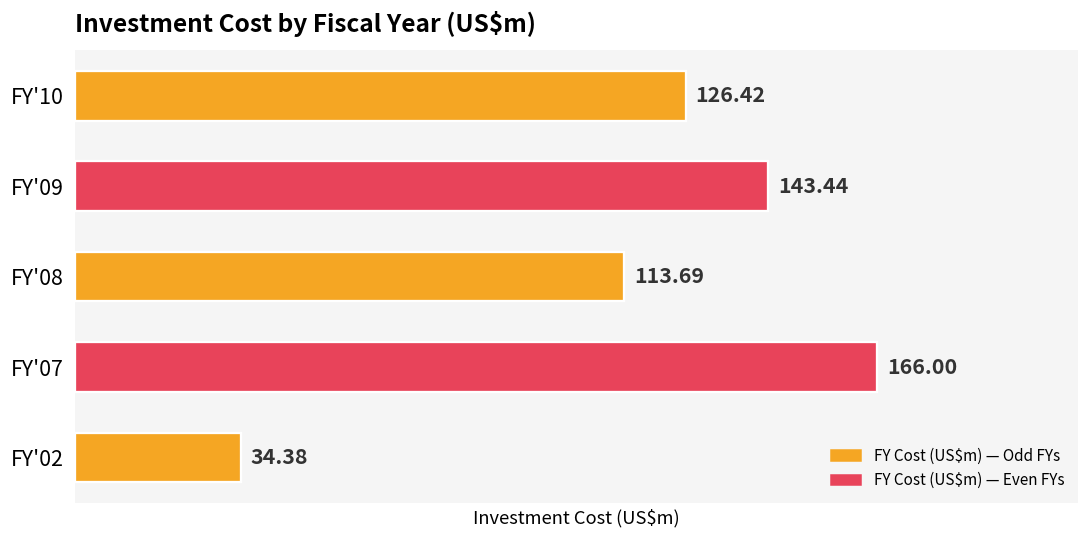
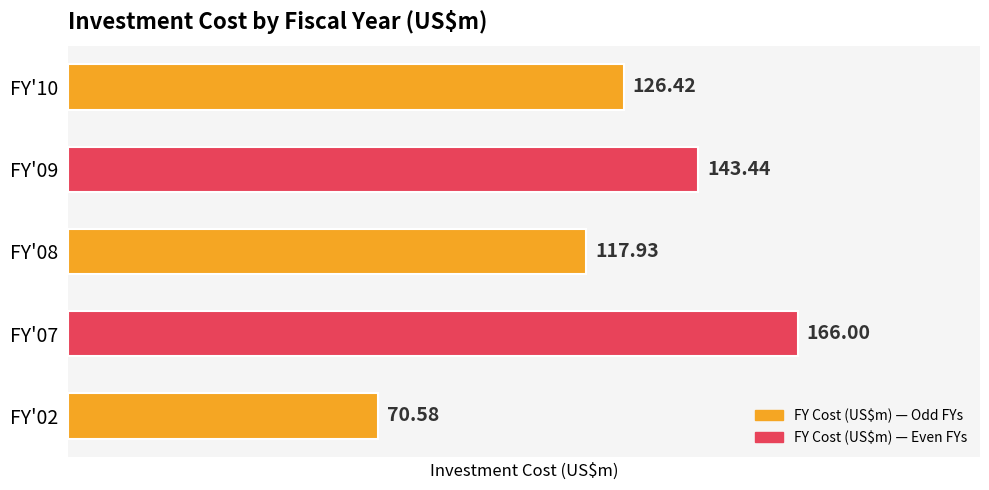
FY'08: 113.69 -> 117.93
FY'02: 34.38 -> 70.58
